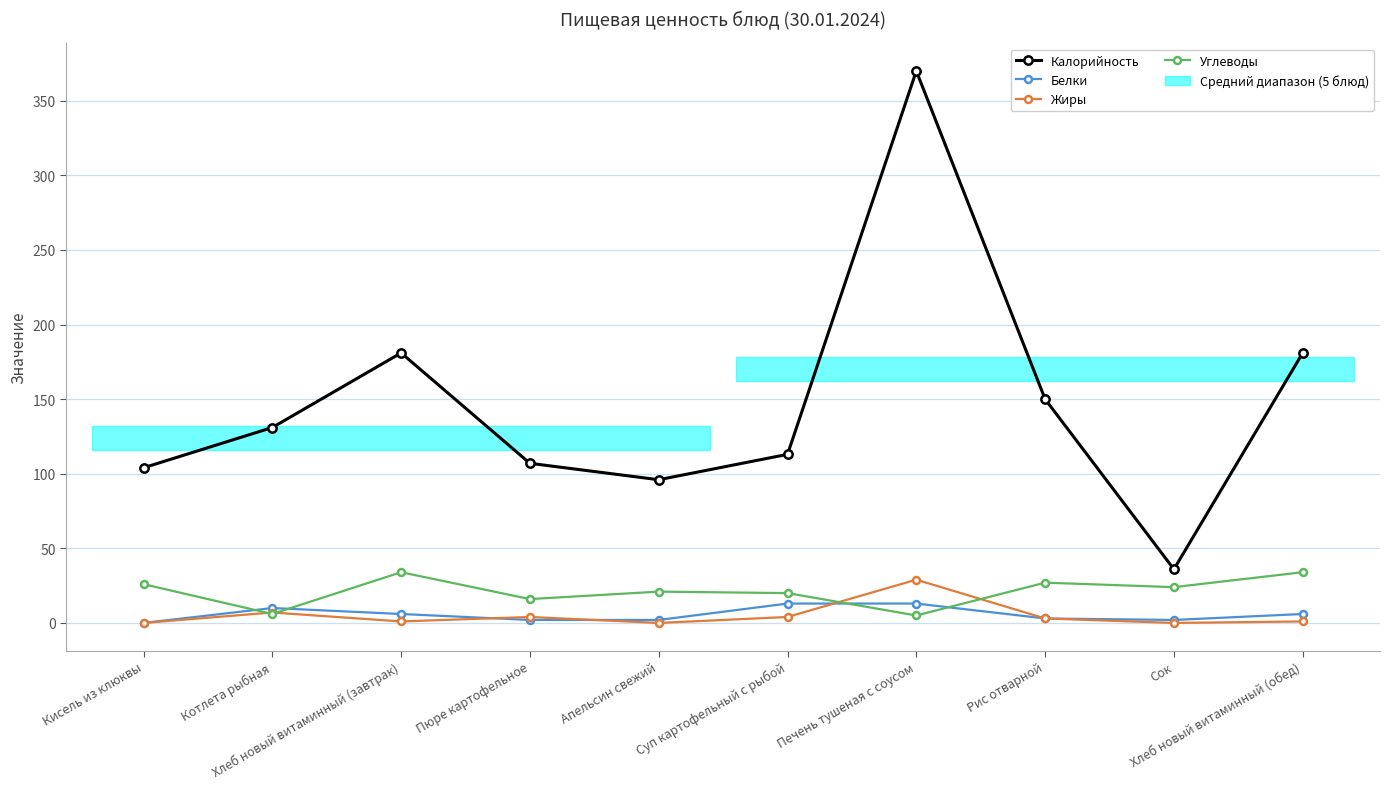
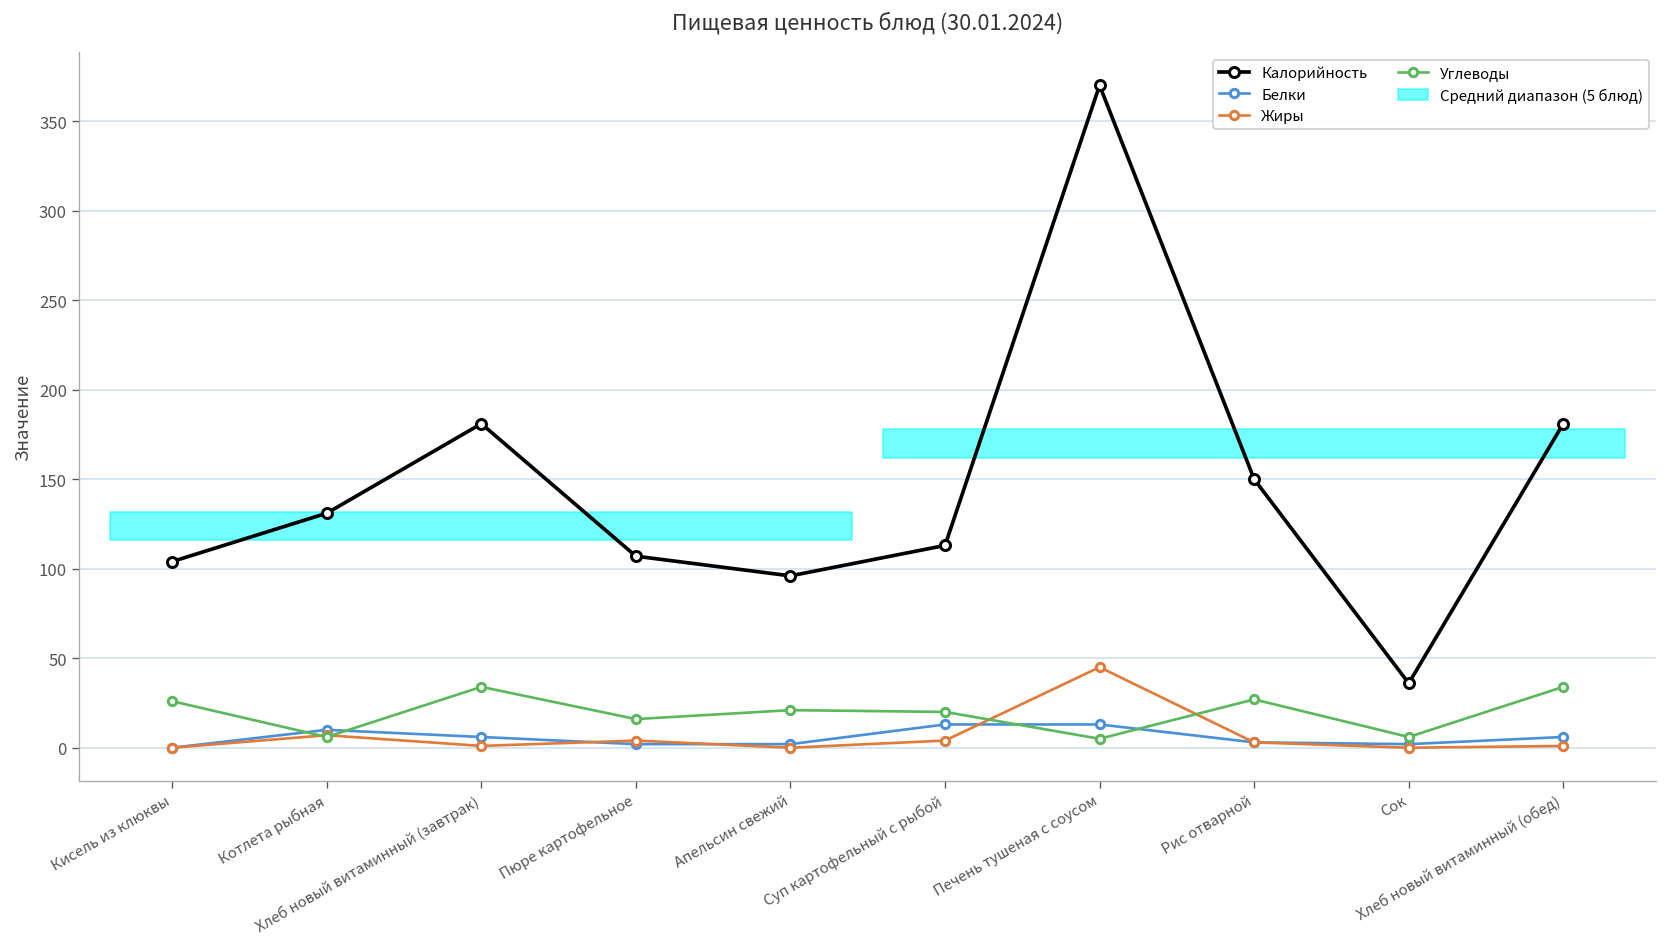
Жиры, Печень тушеная с соусом: 29 -> 45
Углеводы, Сок: 24 -> 6
